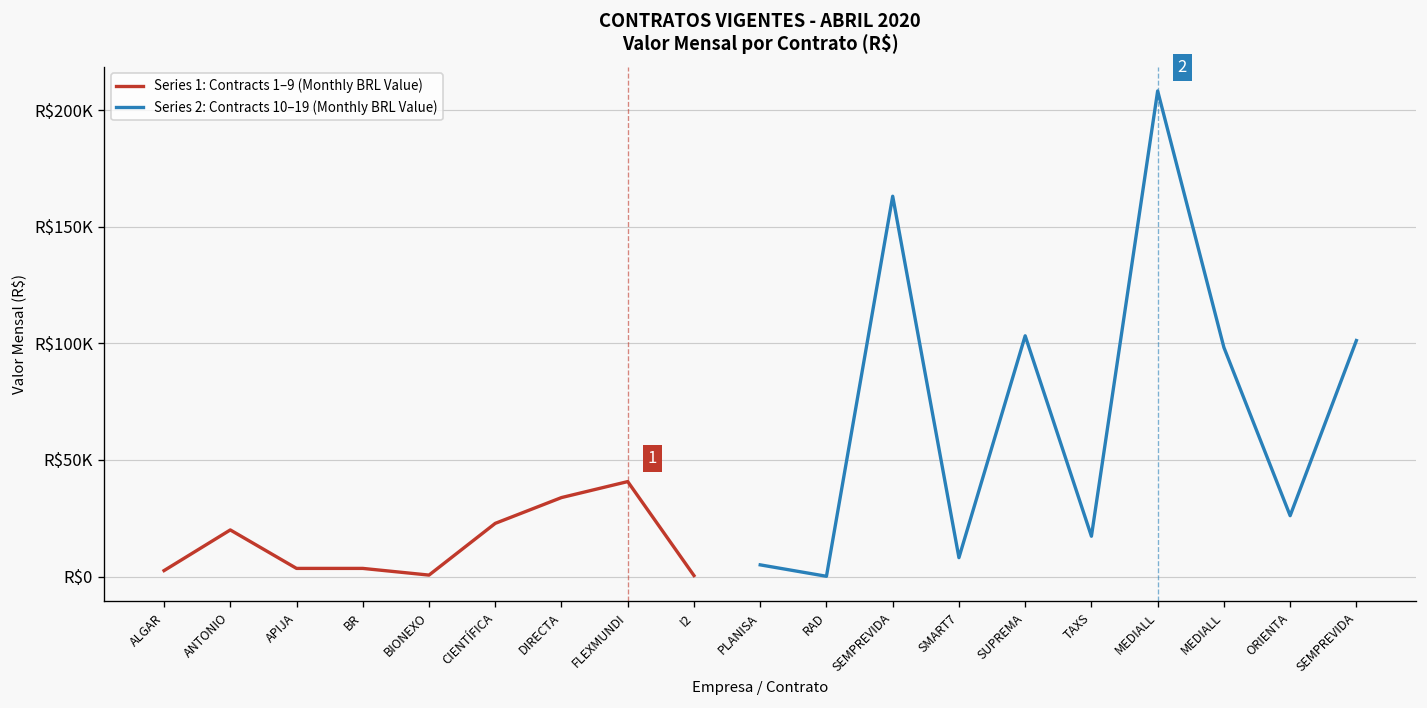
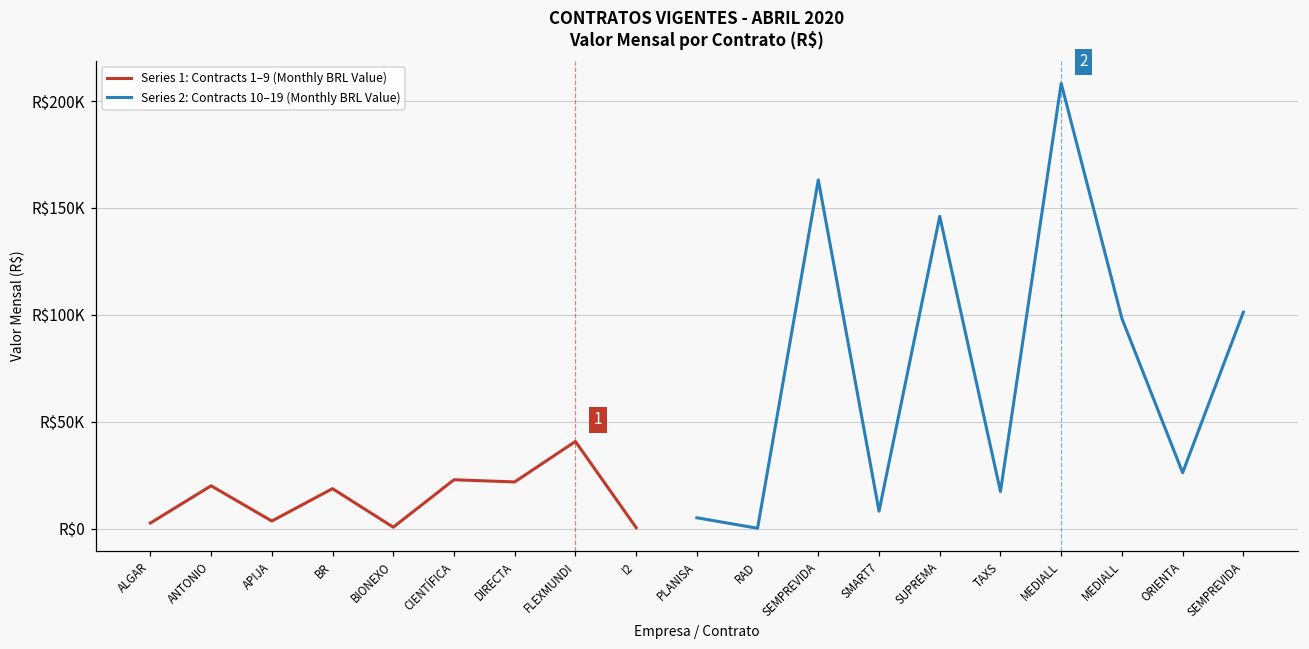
Series 1: Contracts 1–9 (Monthly BRL Value), BR: R$4000 -> R$19000
Series 1: Contracts 1–9 (Monthly BRL Value), DIRECTA: R$34000 -> R$22000
Series 2: Contracts 10–19 (Monthly BRL Value), SUPREMA: R$103000 -> R$146000
